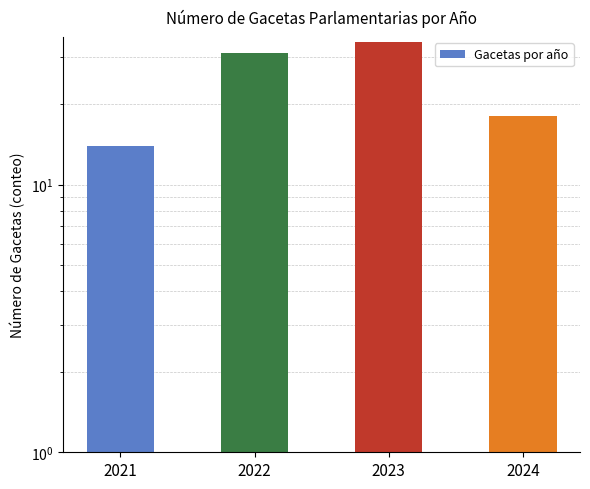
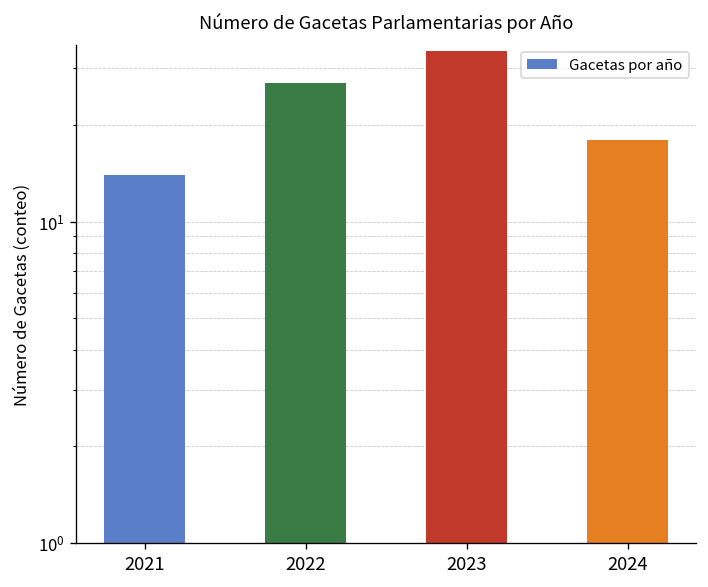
2022: 31 -> 27
